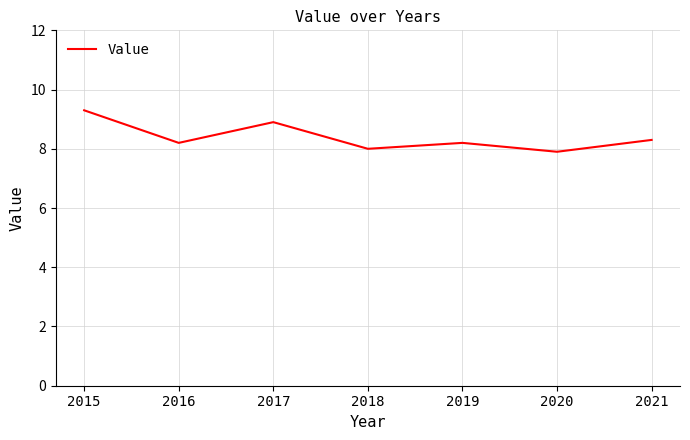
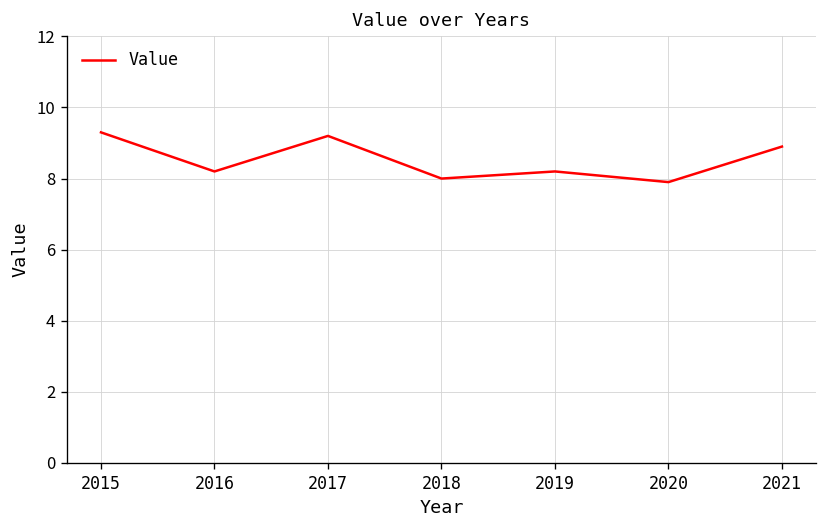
2017: 8.9 -> 9.2
2021: 8.3 -> 8.9
